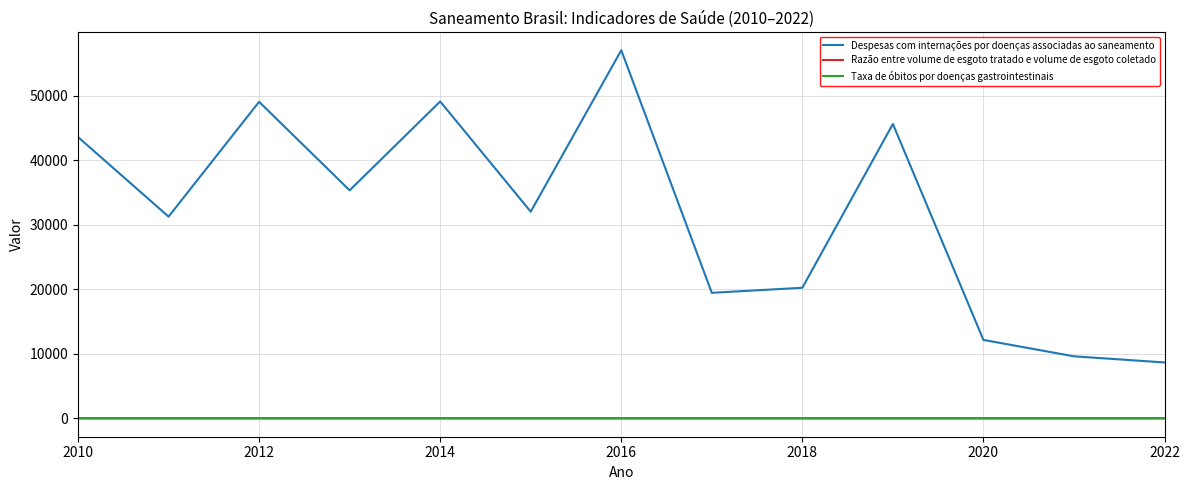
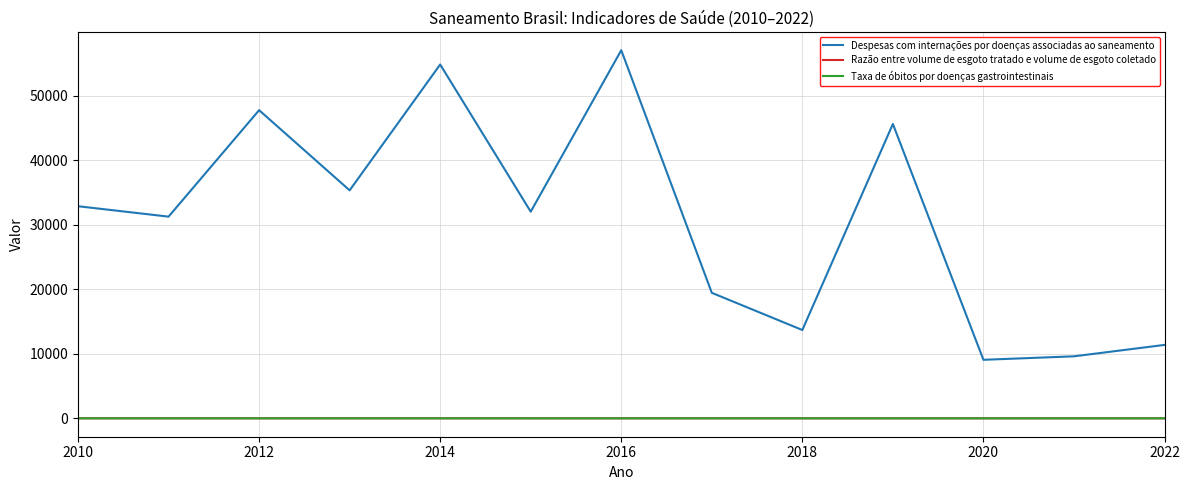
Despesas com internações por doenças associadas ao saneamento, 2010: 44000 -> 33000
Despesas com internações por doenças associadas ao saneamento, 2012: 49000 -> 48000
Despesas com internações por doenças associadas ao saneamento, 2014: 49000 -> 55000
Despesas com internações por doenças associadas ao saneamento, 2018: 20000 -> 14000
Despesas com internações por doenças associadas ao saneamento, 2020: 12000 -> 9000
Despesas com internações por doenças associadas ao saneamento, 2022: 9000 -> 11000
